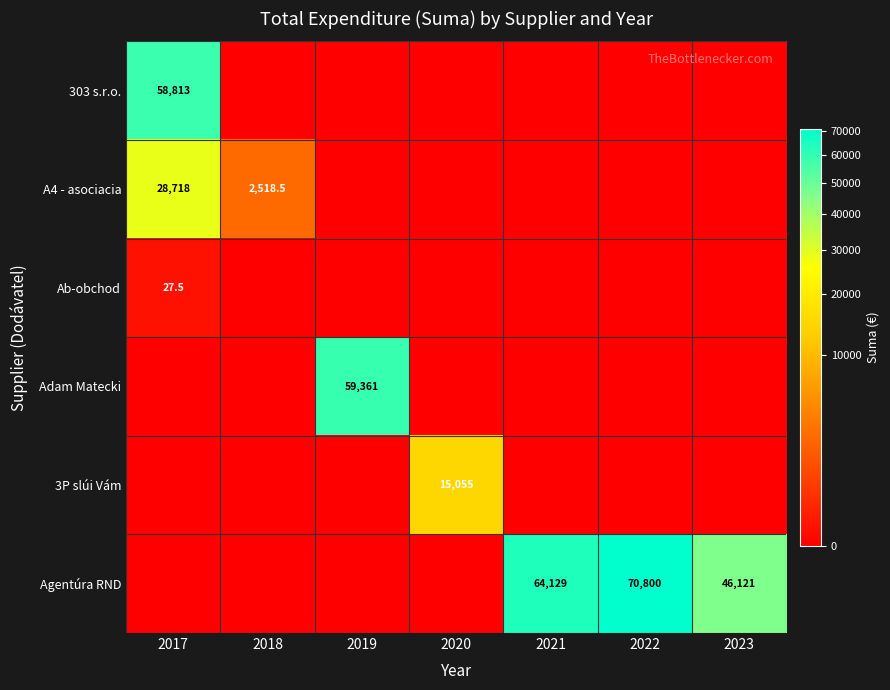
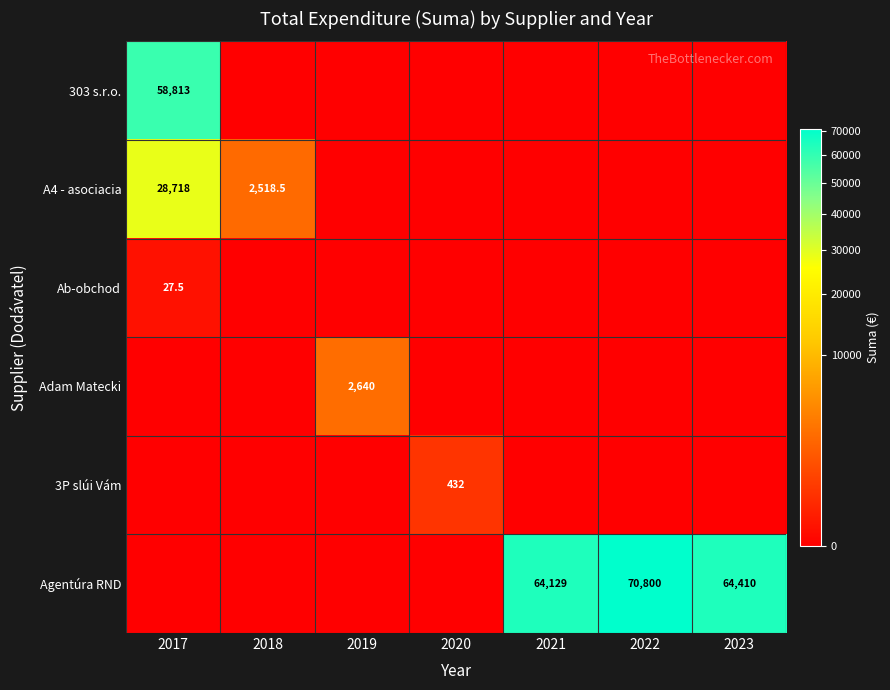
Adam Matecki, 2019: 59,361 -> 2,640
3P slúi Vám, 2020: 15,055 -> 432
Agentúra RND, 2023: 46,121 -> 64,410
